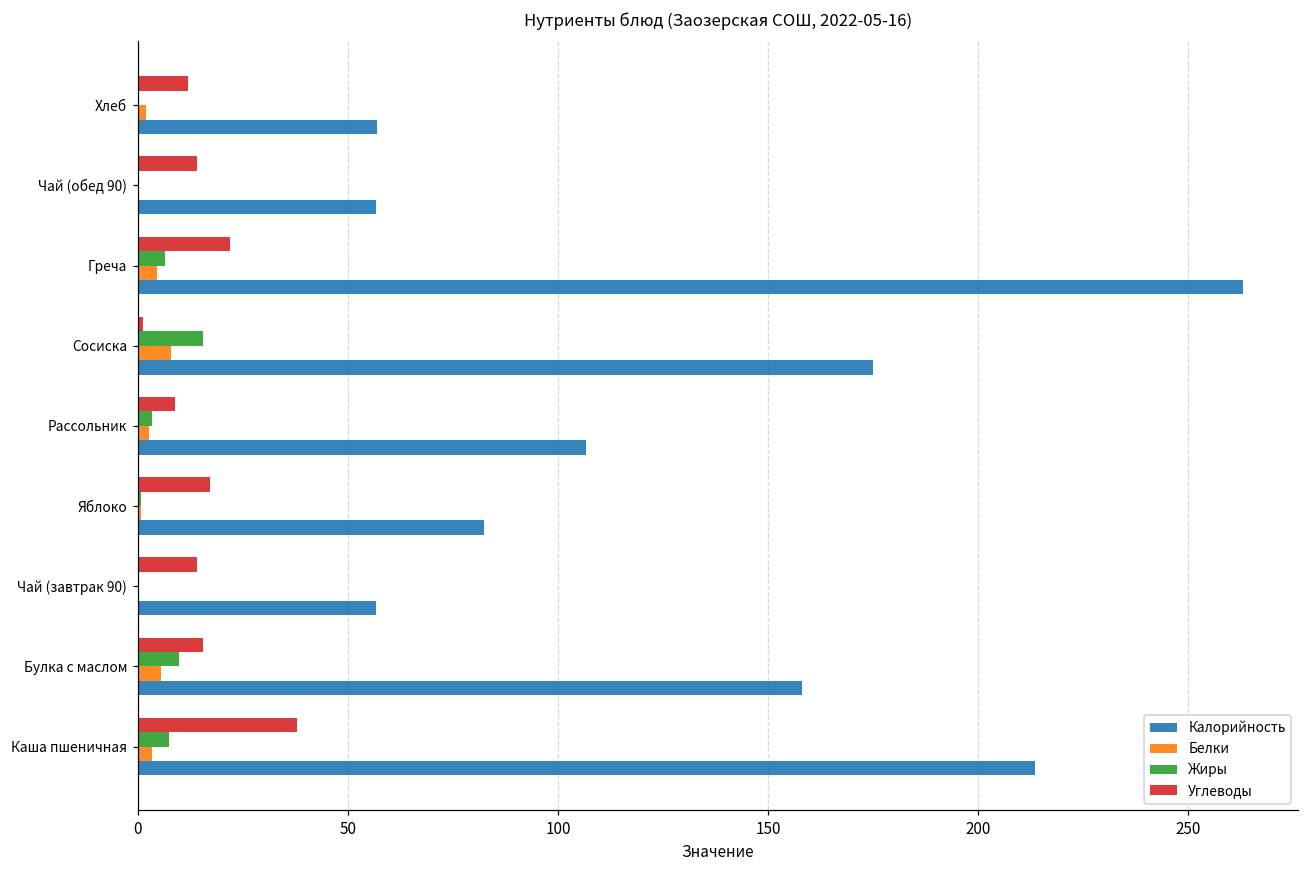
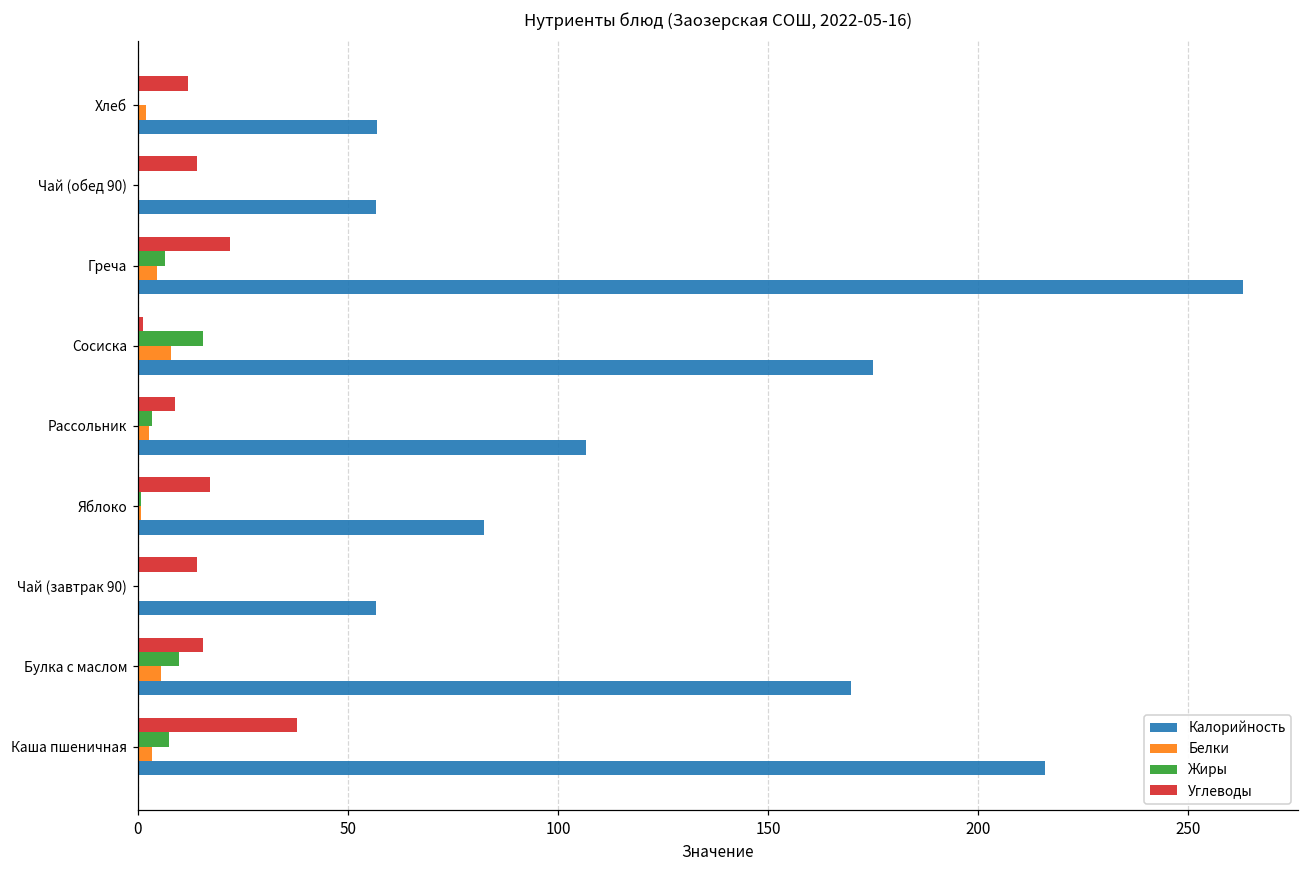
Калорийность, Булка с маслом: 158 -> 170
Калорийность, Каша пшеничная: 213 -> 216
